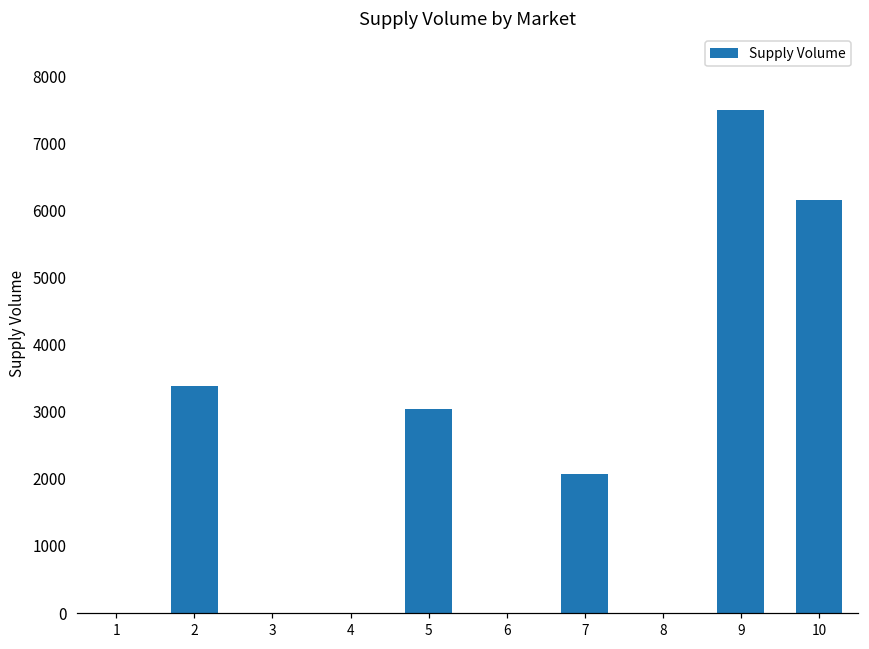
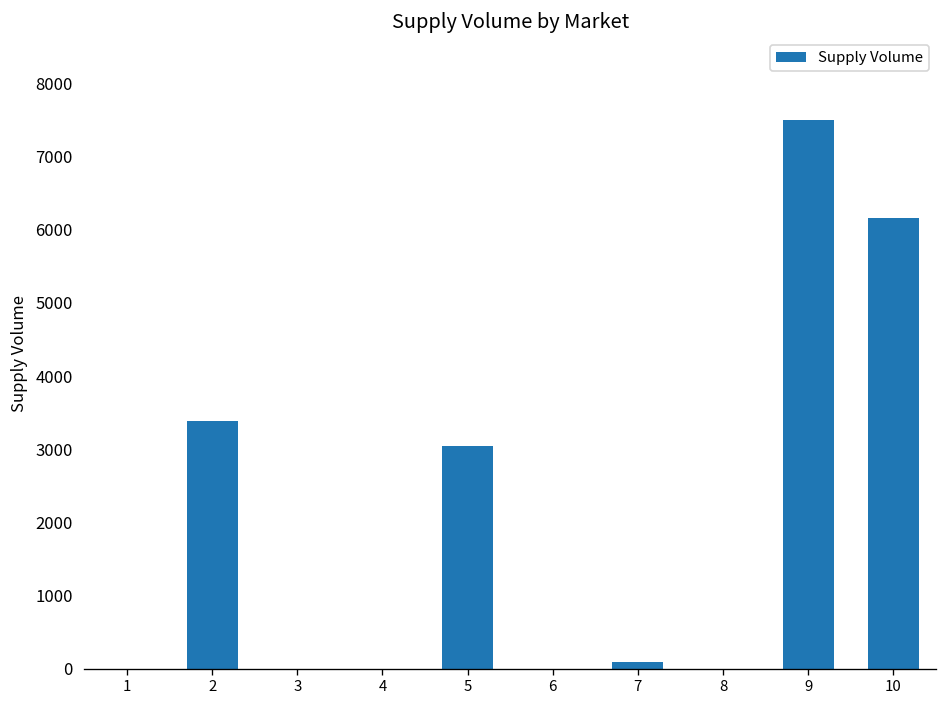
7: 2100 -> 100
